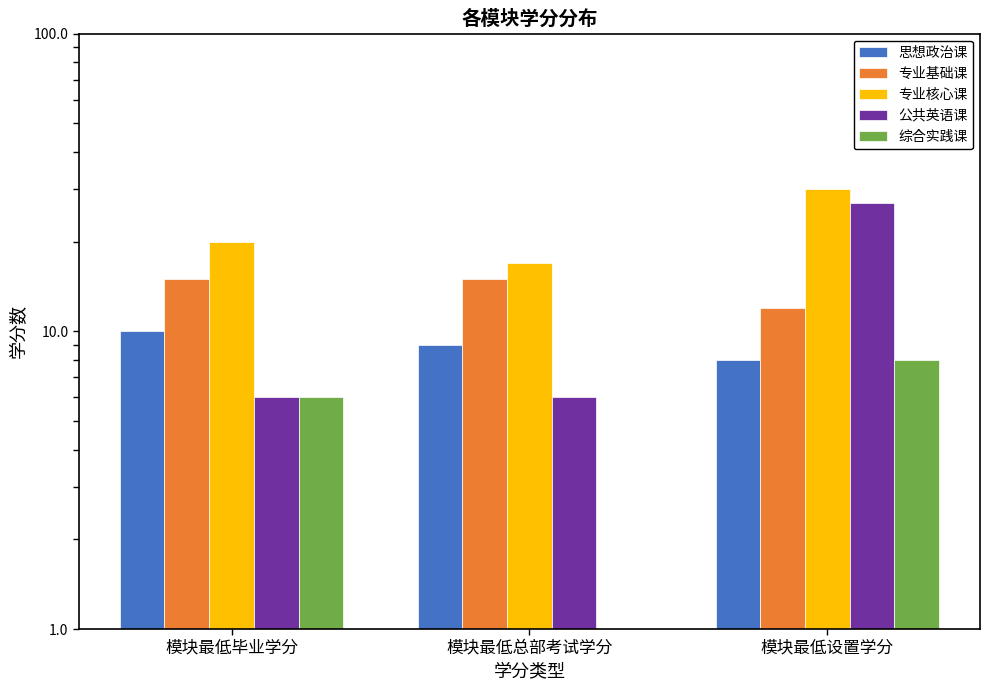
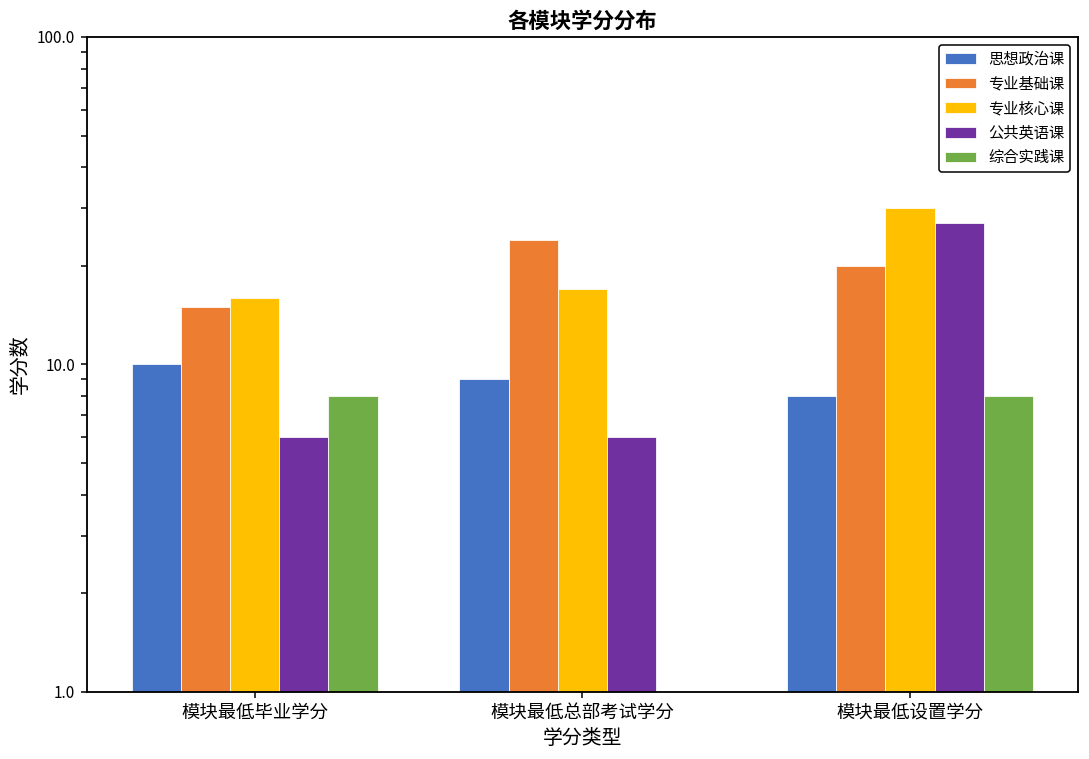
专业核心课, 模块最低毕业学分: 20 -> 16
综合实践课, 模块最低毕业学分: 6 -> 8
专业基础课, 模块最低总部考试学分: 15 -> 24
专业基础课, 模块最低设置学分: 12 -> 20
